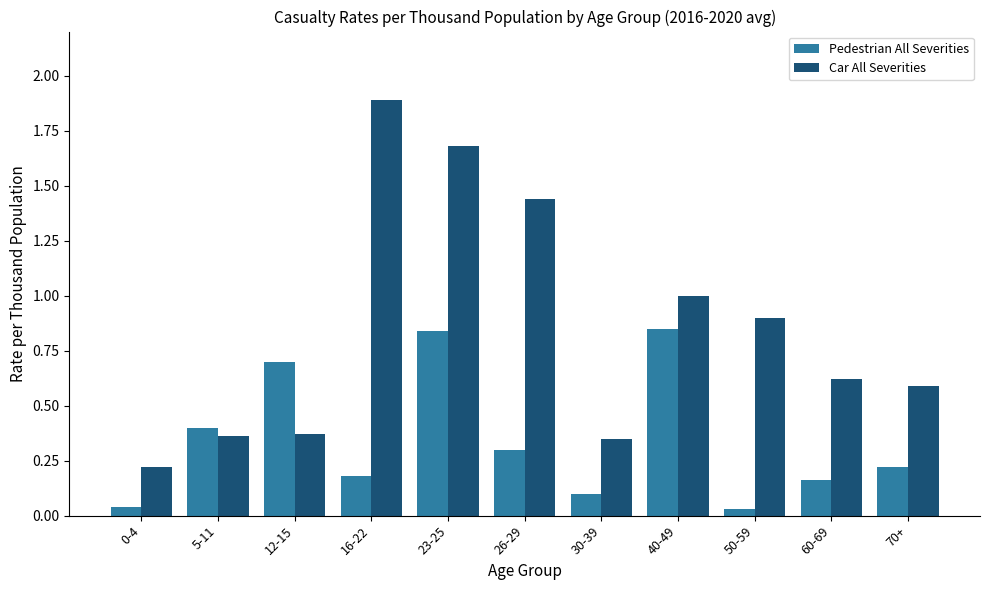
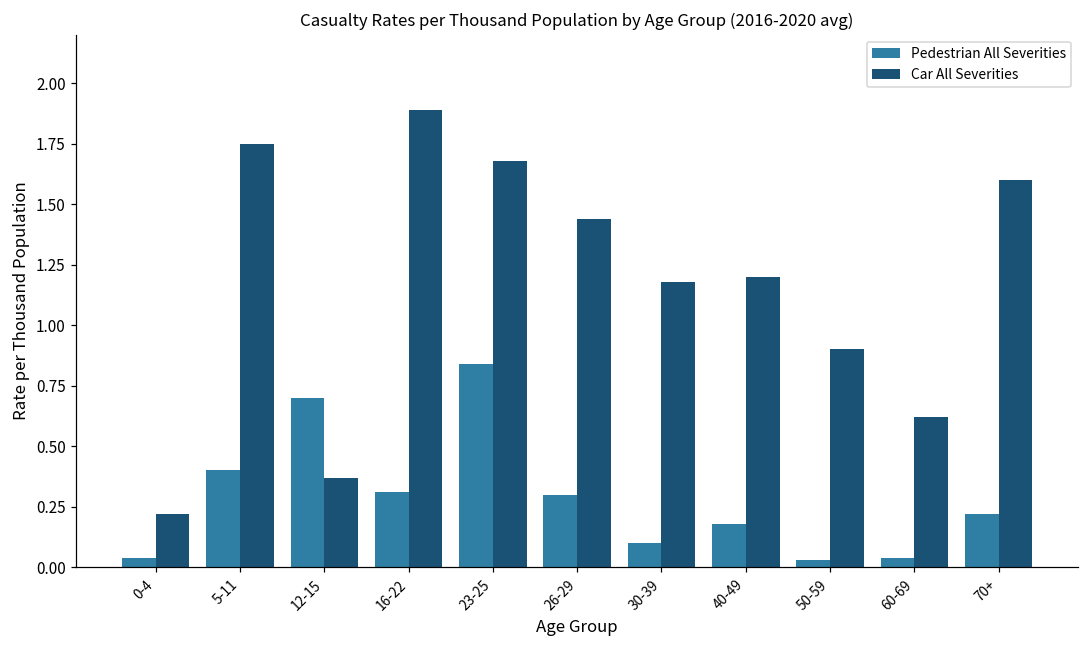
Car All Severities, 5-11: 0.36 -> 1.75
Pedestrian All Severities, 16-22: 0.18 -> 0.31
Car All Severities, 30-39: 0.35 -> 1.18
Pedestrian All Severities, 40-49: 0.85 -> 0.18
Car All Severities, 40-49: 1.0 -> 1.2
Pedestrian All Severities, 60-69: 0.16 -> 0.04
Car All Severities, 70+: 0.59 -> 1.60
